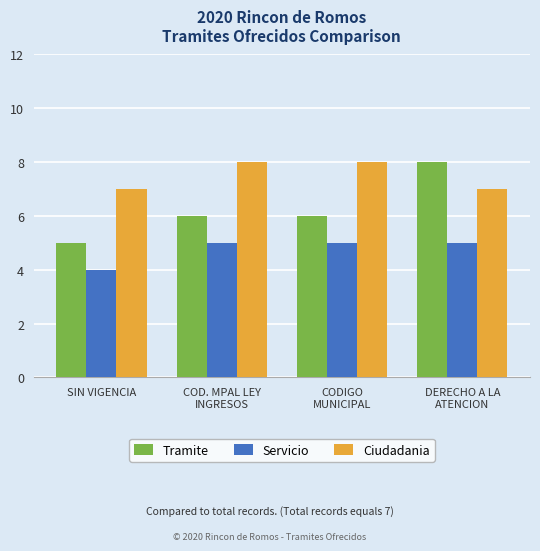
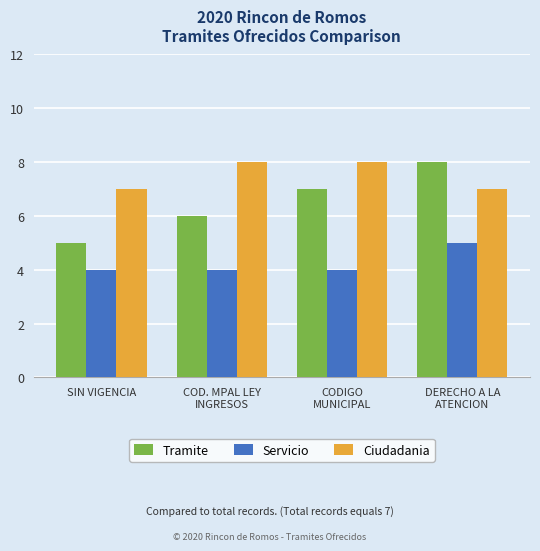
Servicio, COD. MPAL LEY INGRESOS: 5 -> 4
Tramite, CODIGO MUNICIPAL: 6 -> 7
Servicio, CODIGO MUNICIPAL: 5 -> 4
